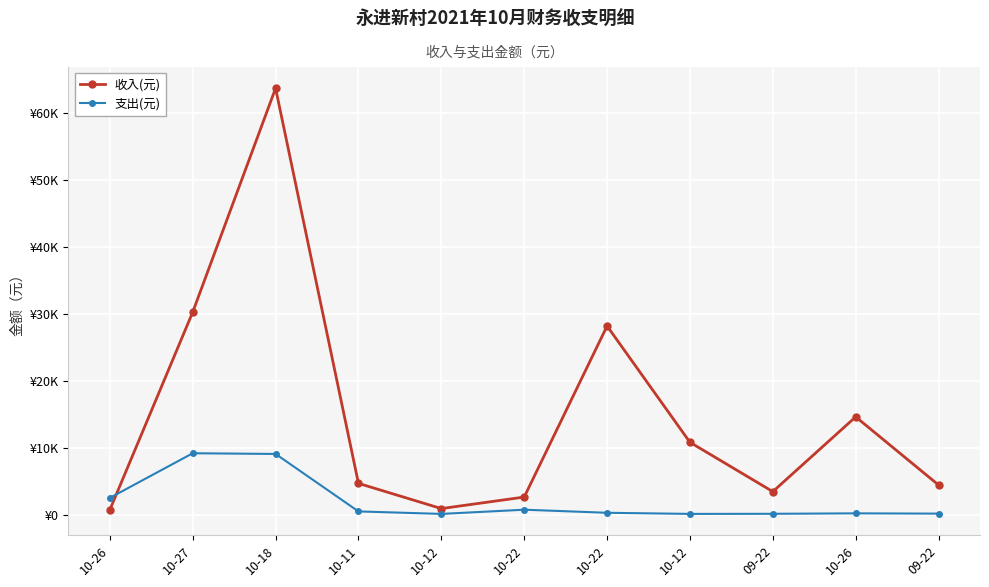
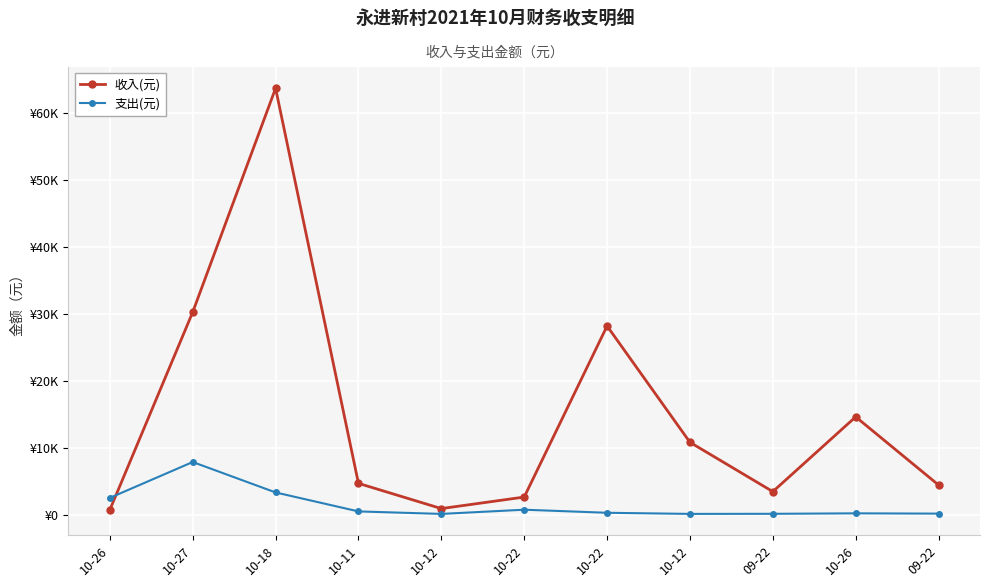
支出(元), 10-27: ¥9000 -> ¥8000
支出(元), 10-18: ¥9000 -> ¥3000
